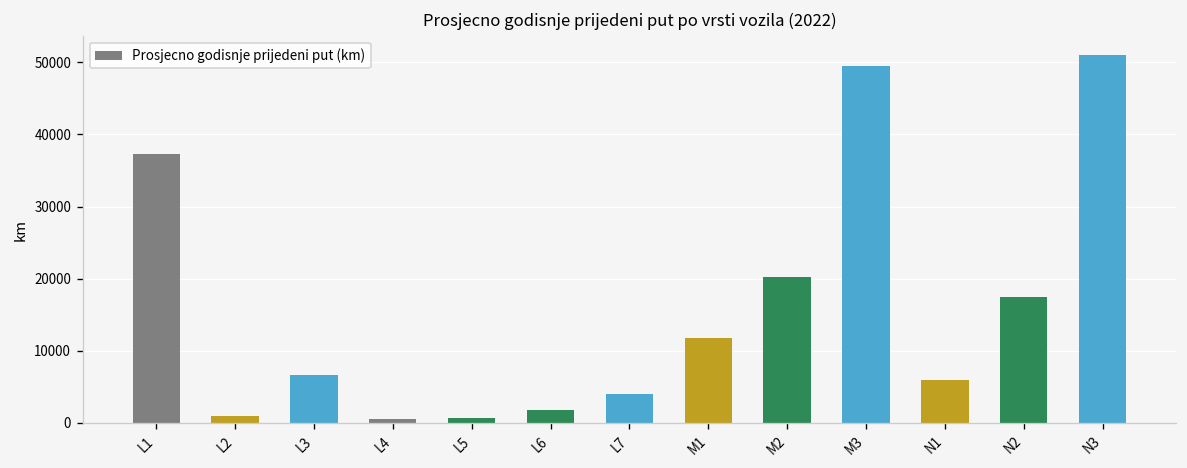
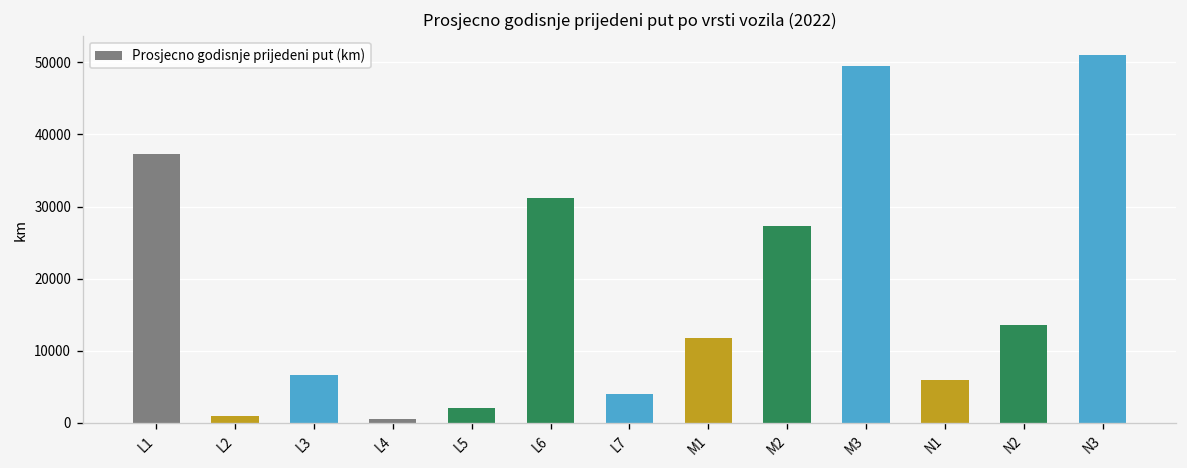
L5: 1000 -> 2000
L6: 2000 -> 31000
M2: 20000 -> 27000
N2: 17000 -> 14000
